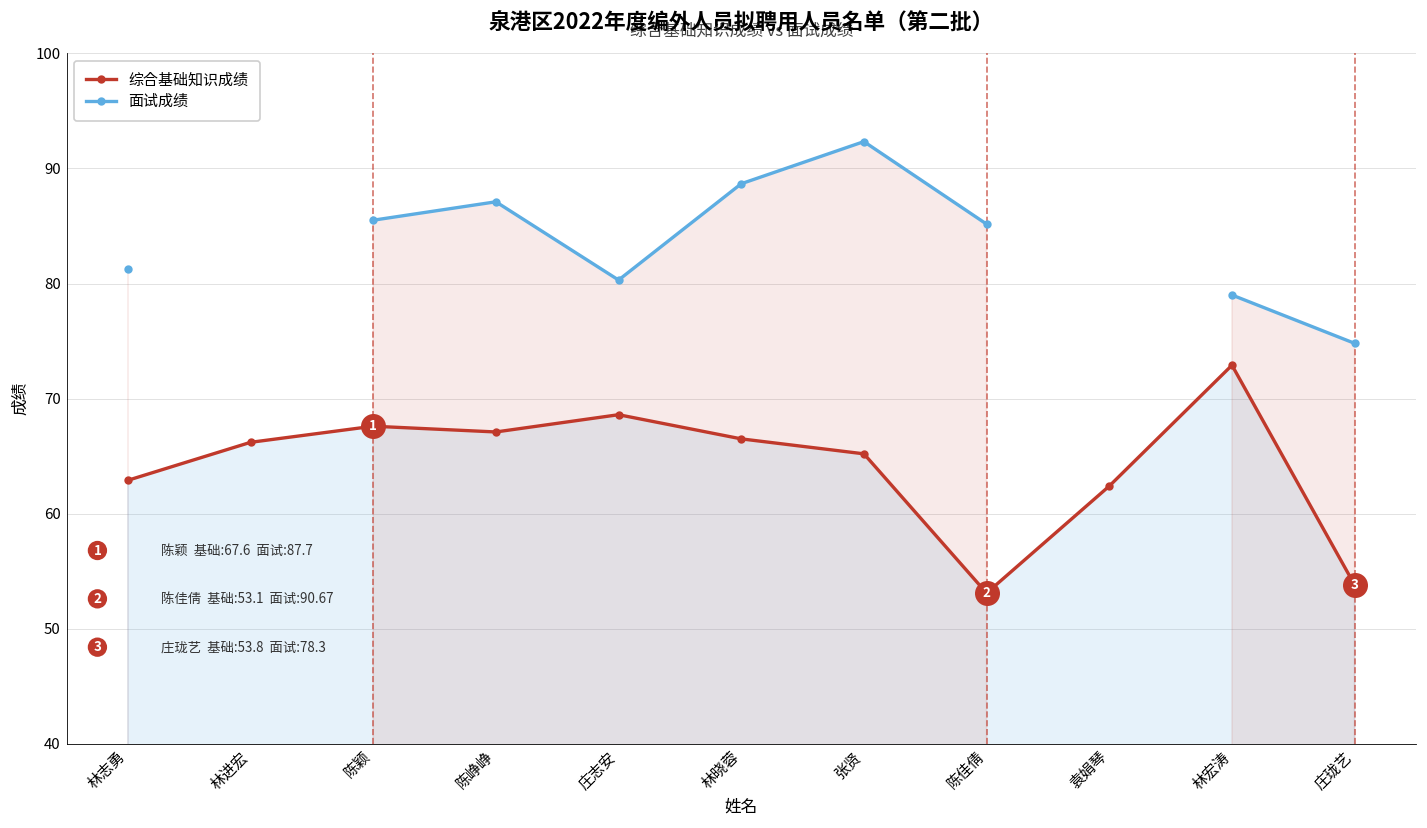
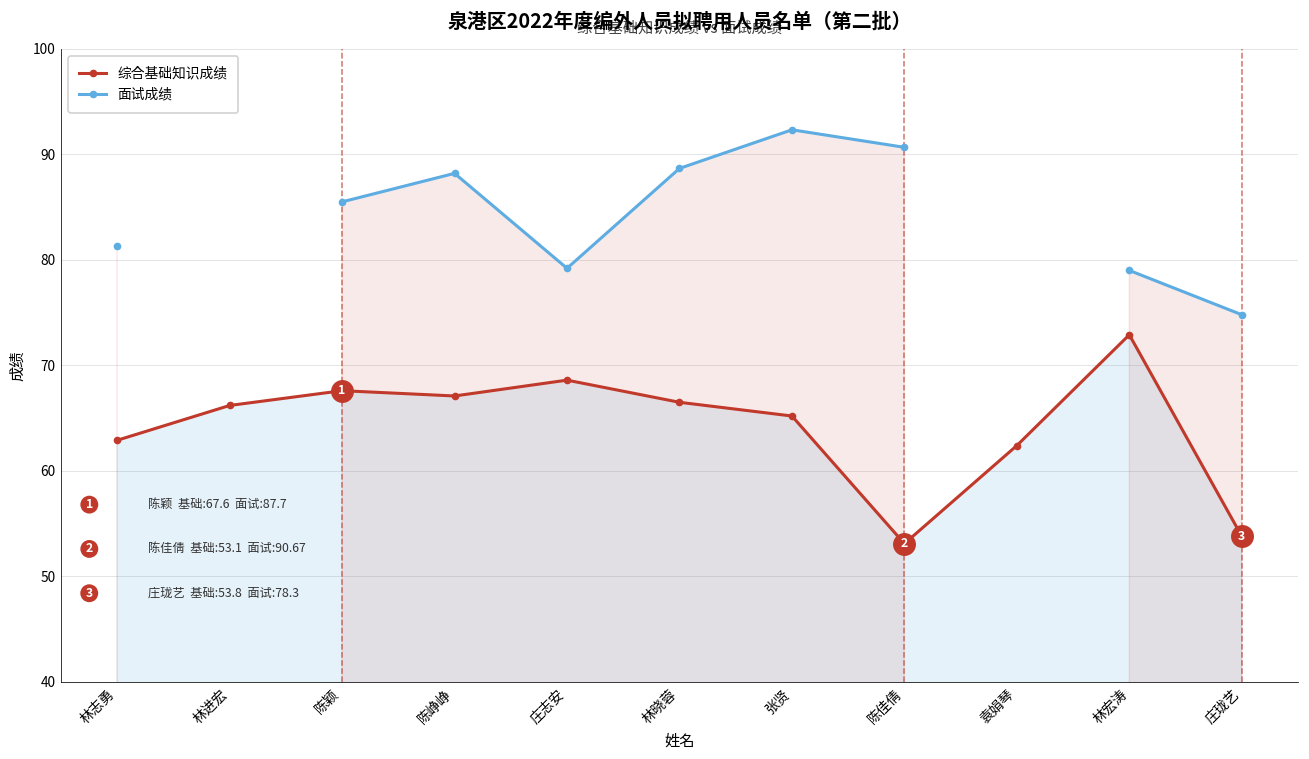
面试成绩, 陈峥峥: 87 -> 88
面试成绩, 庄志安: 80 -> 79
面试成绩, 陈佳倩: 85 -> 91
